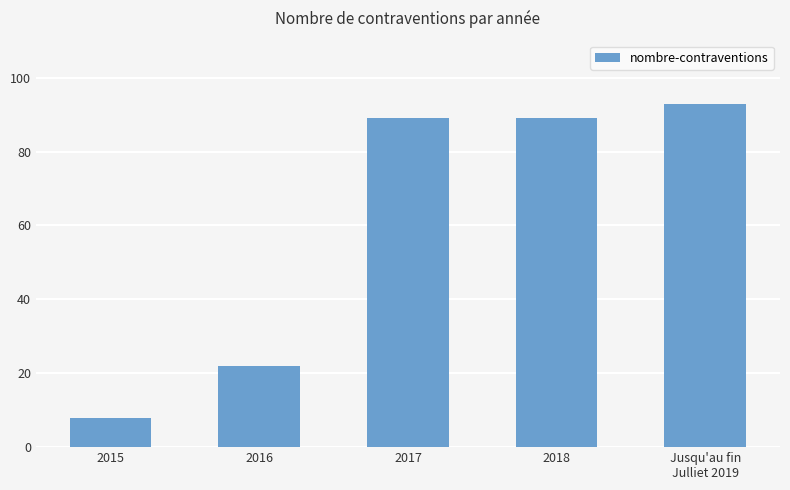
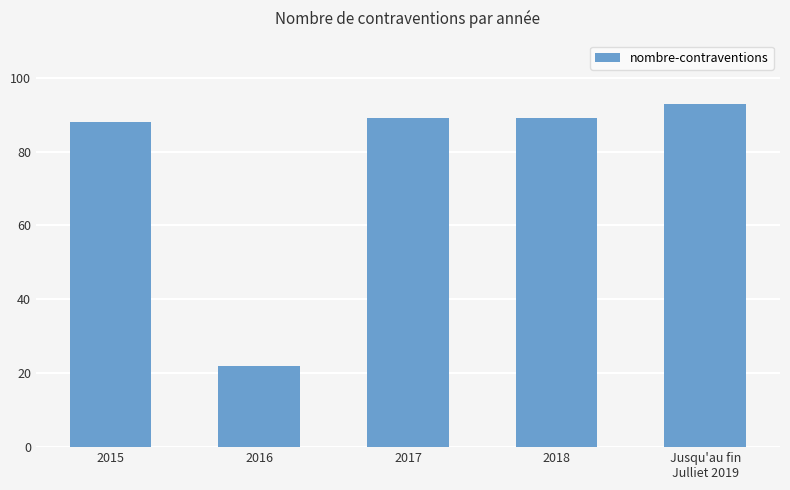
2015: 8 -> 88
